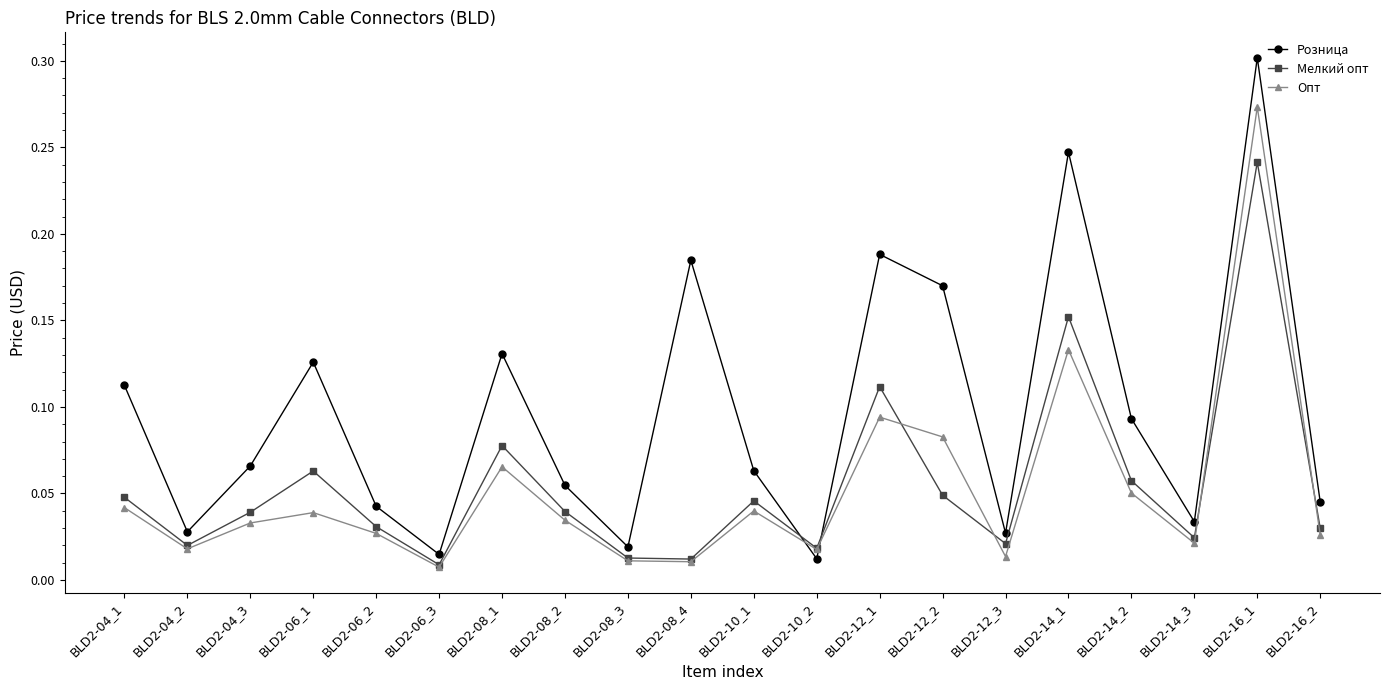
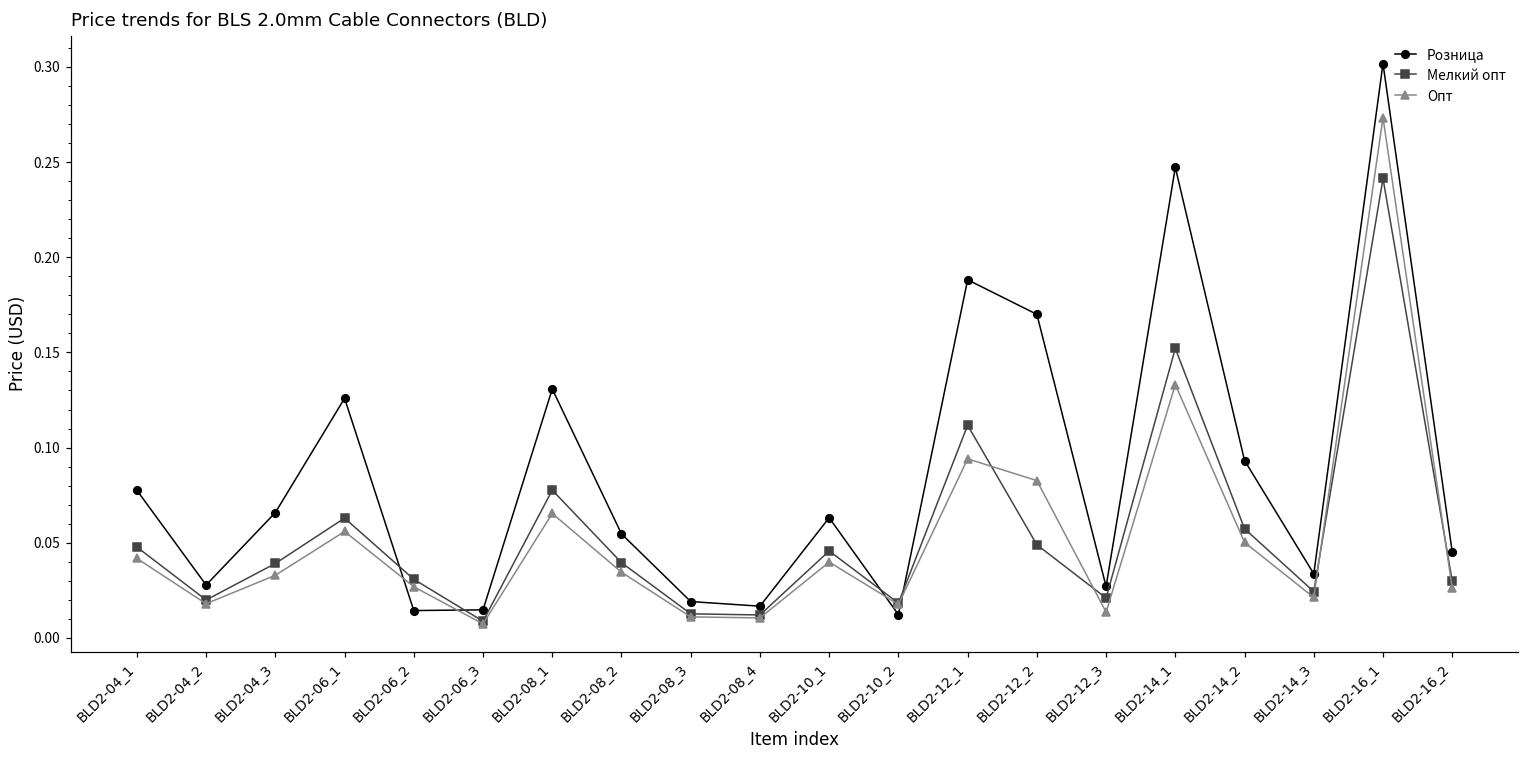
Розница, BLD2-04_1: 0.112 -> 0.078
Опт, BLD2-06_1: 0.039 -> 0.056
Розница, BLD2-06_2: 0.043 -> 0.014
Розница, BLD2-08_4: 0.185 -> 0.017
